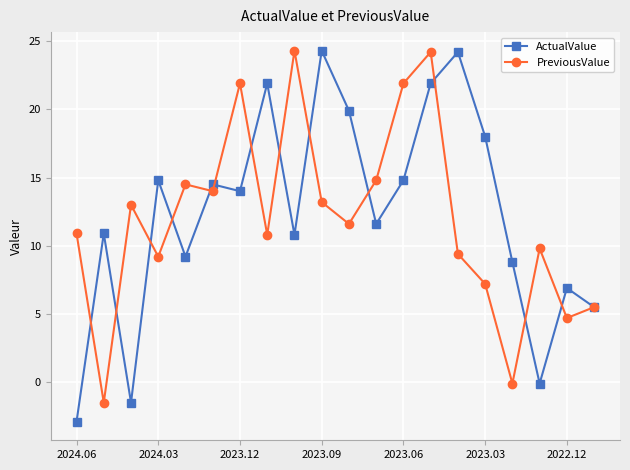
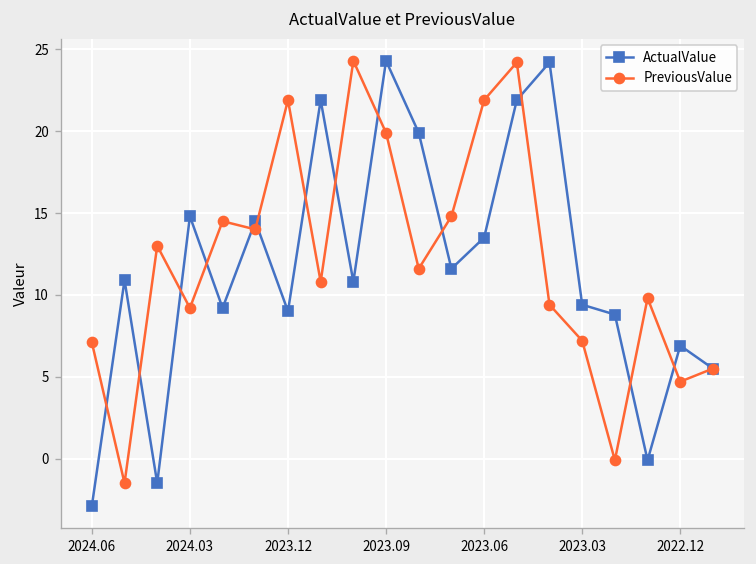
PreviousValue, 2024.06: 10.9 -> 7.1
ActualValue, 2023.12: 14 -> 9
PreviousValue, 2023.09: 13.2 -> 19.9
ActualValue, 2023.06: 14.8 -> 13.5
ActualValue, 2023.03: 18.0 -> 9.4
